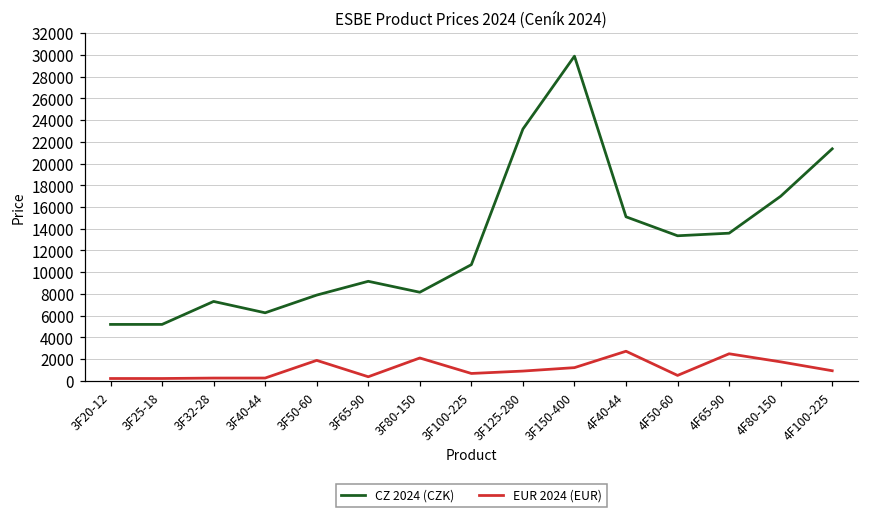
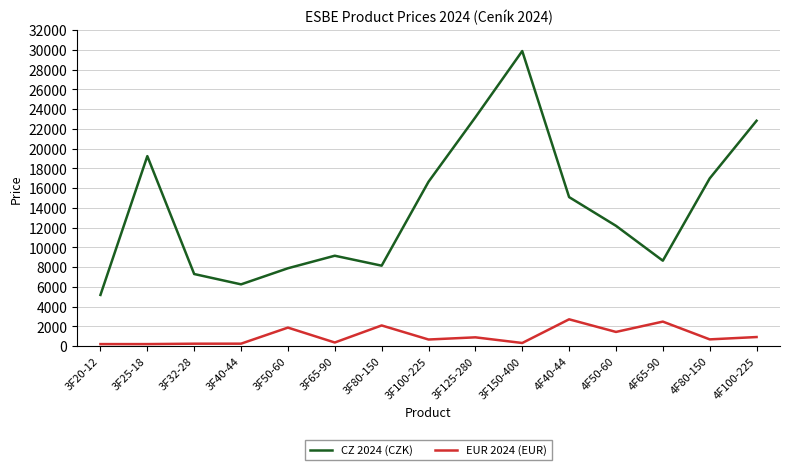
CZ 2024 (CZK), 3F25-18: 5000 -> 19000
CZ 2024 (CZK), 3F100-225: 11000 -> 17000
EUR 2024 (EUR), 3F150-400: 1000 -> 0
CZ 2024 (CZK), 4F50-60: 13000 -> 12000
EUR 2024 (EUR), 4F50-60: 0 -> 1000
CZ 2024 (CZK), 4F65-90: 14000 -> 9000
EUR 2024 (EUR), 4F80-150: 2000 -> 1000
CZ 2024 (CZK), 4F100-225: 21000 -> 23000
